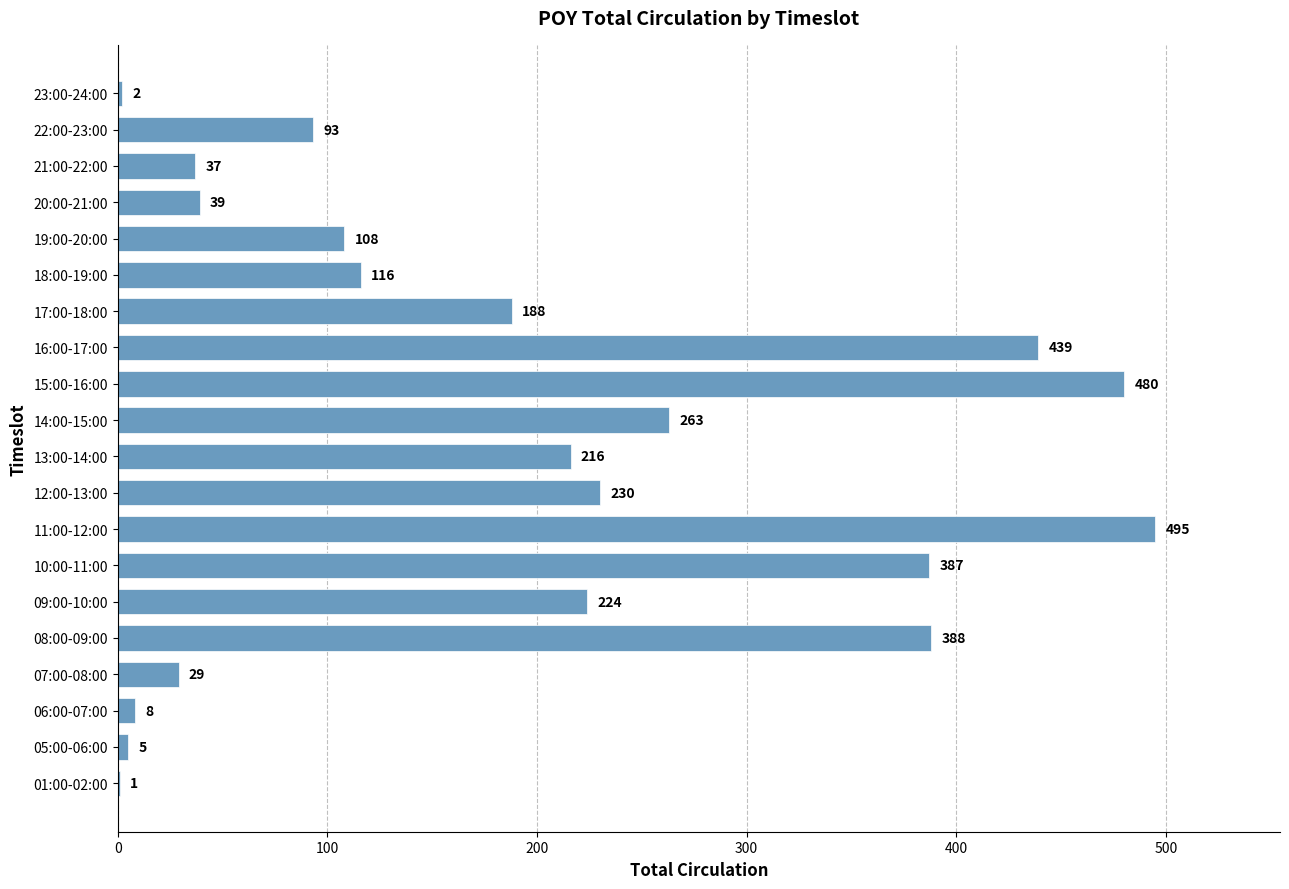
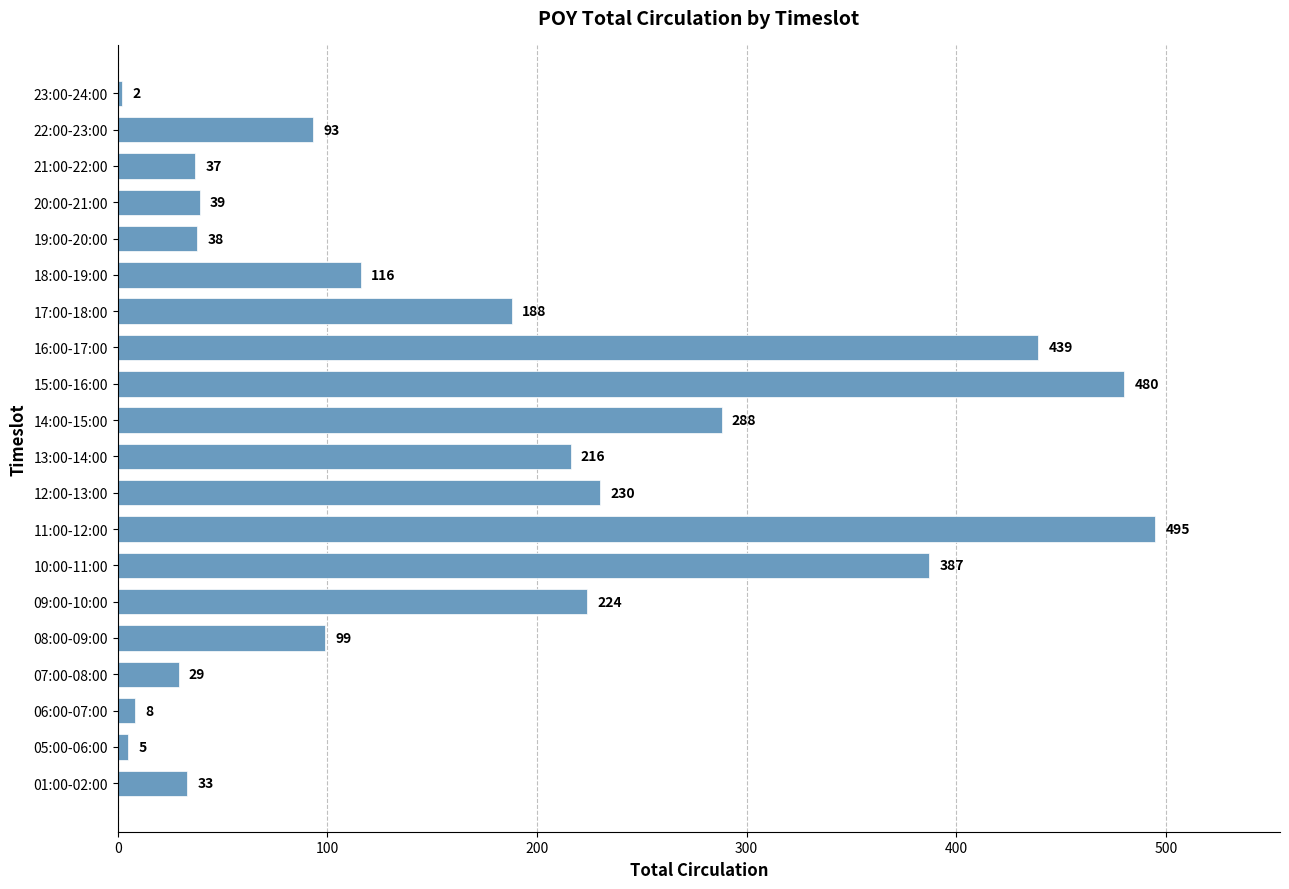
19:00-20:00: 108 -> 38
14:00-15:00: 263 -> 288
08:00-09:00: 388 -> 99
01:00-02:00: 1 -> 33
